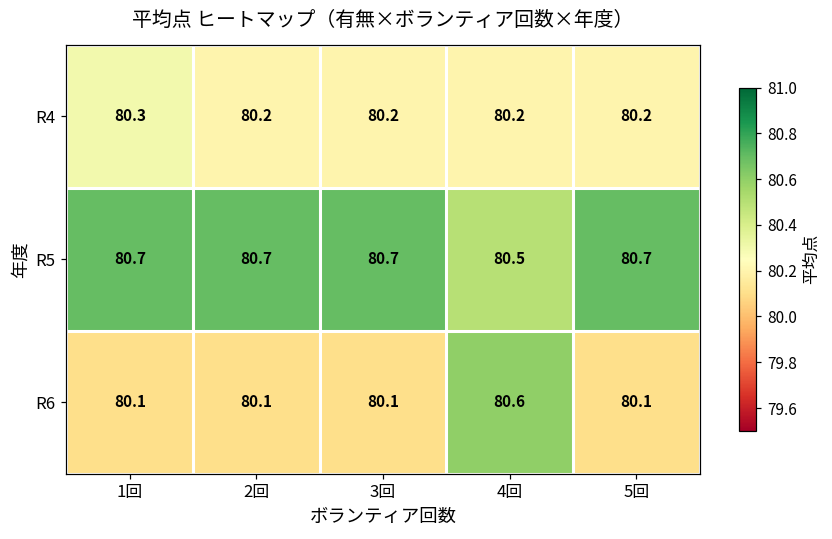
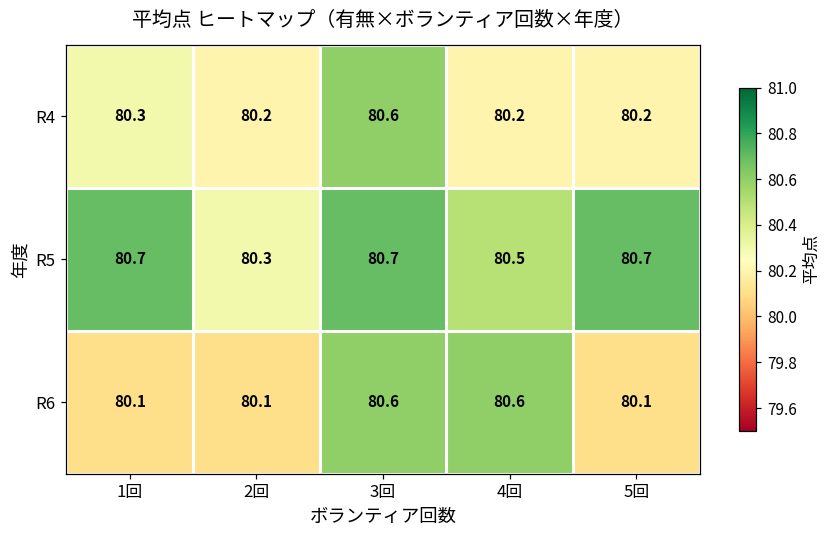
R4, 3回: 80.2 -> 80.6
R5, 2回: 80.7 -> 80.3
R6, 3回: 80.1 -> 80.6
